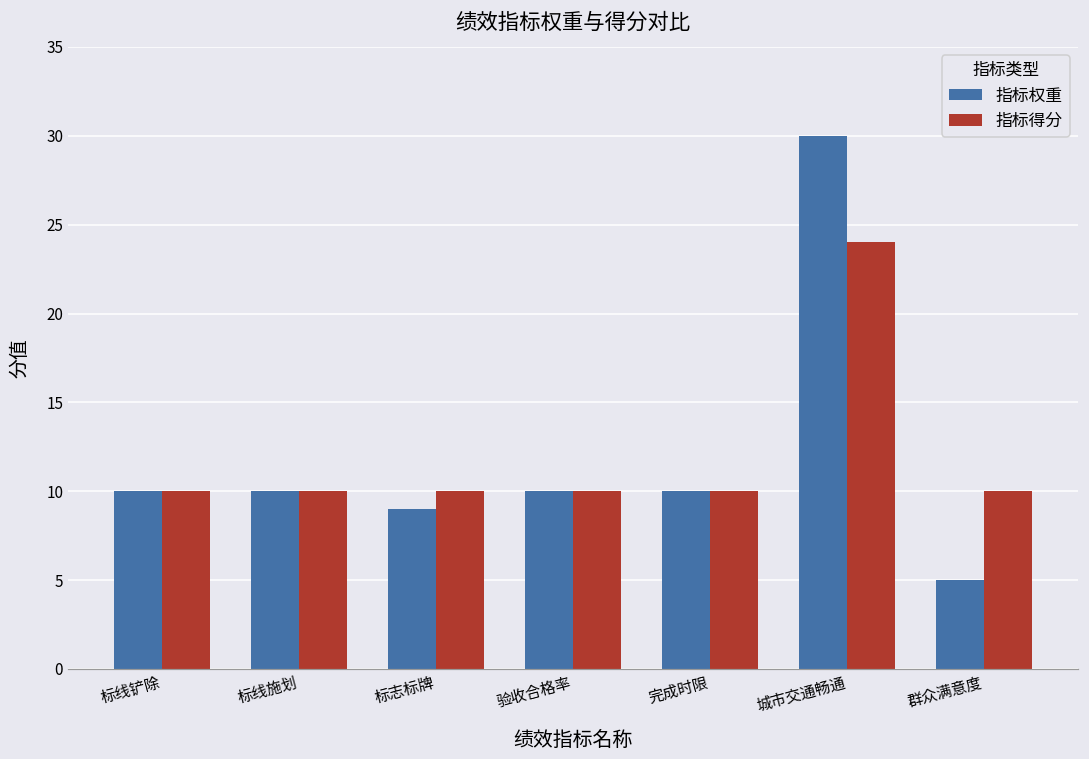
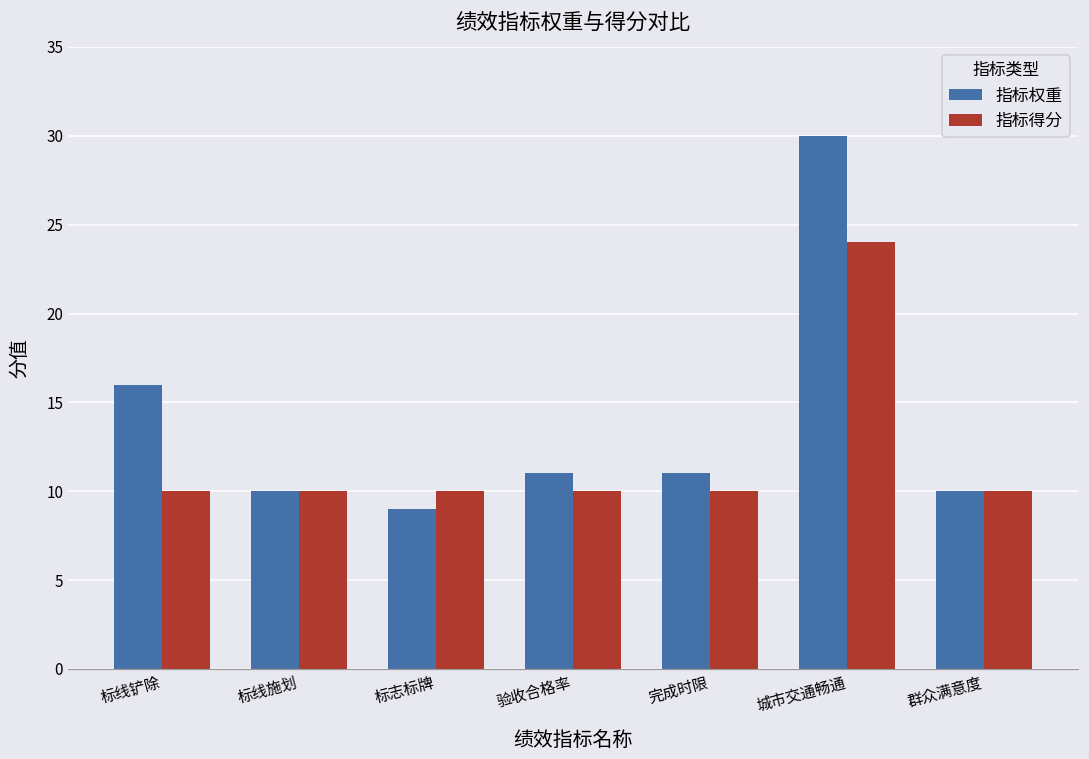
指标权重, 标线铲除: 10 -> 16
指标权重, 验收合格率: 10 -> 11
指标权重, 完成时限: 10 -> 11
指标权重, 群众满意度: 5 -> 10
